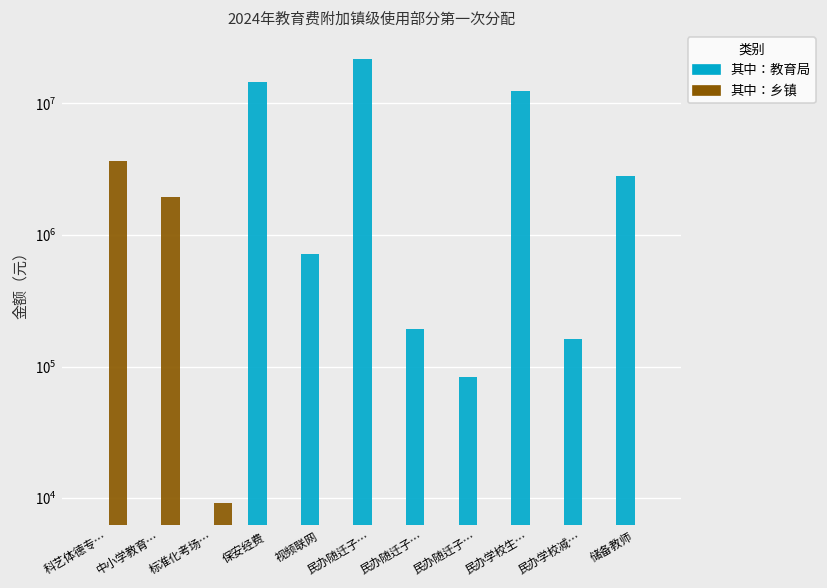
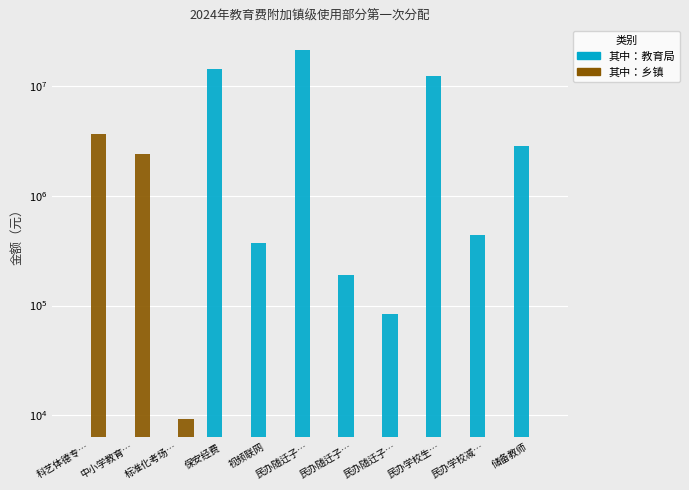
其中：乡镇, 中小学教育…: 1900000 -> 2400000
其中：教育局, 视频联网: 700000 -> 370000
其中：教育局, 民办学校减…: 160000 -> 440000
